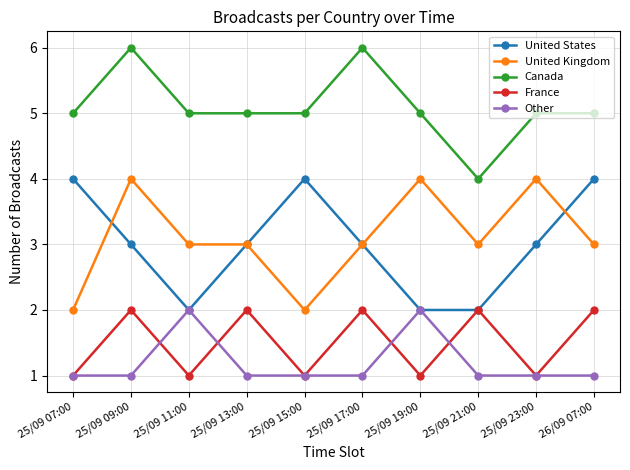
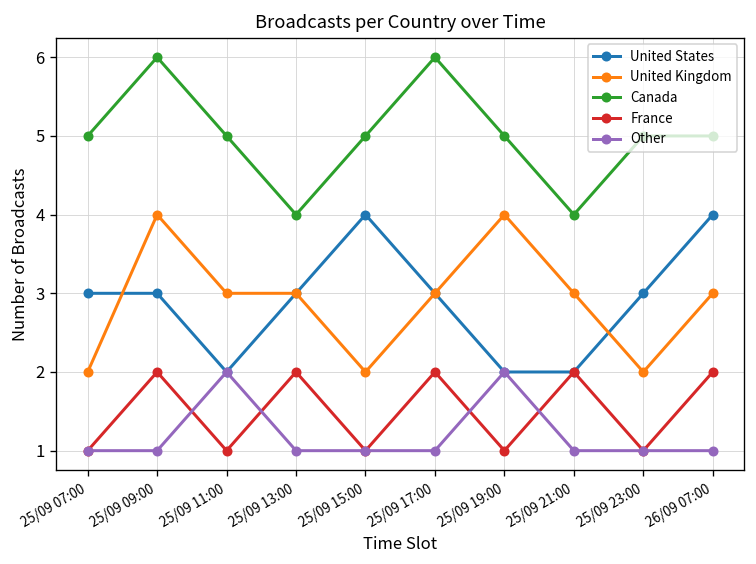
United States, 25/09 07:00: 4 -> 3
Canada, 25/09 13:00: 5 -> 4
United Kingdom, 25/09 23:00: 4 -> 2
